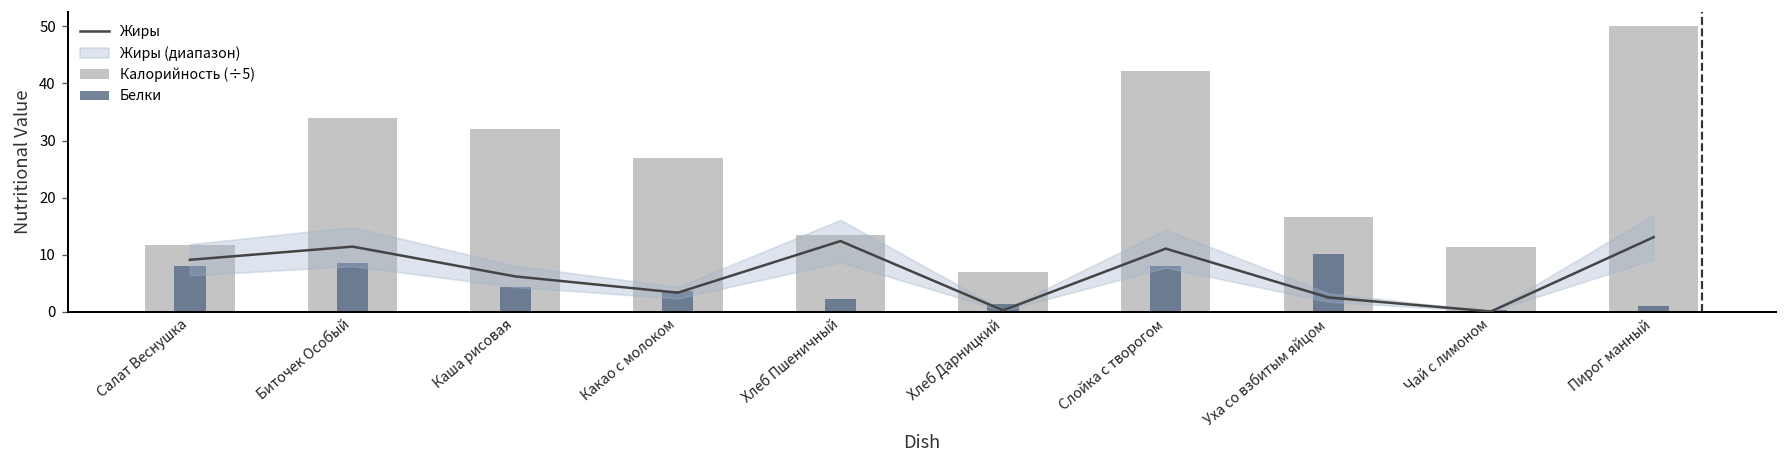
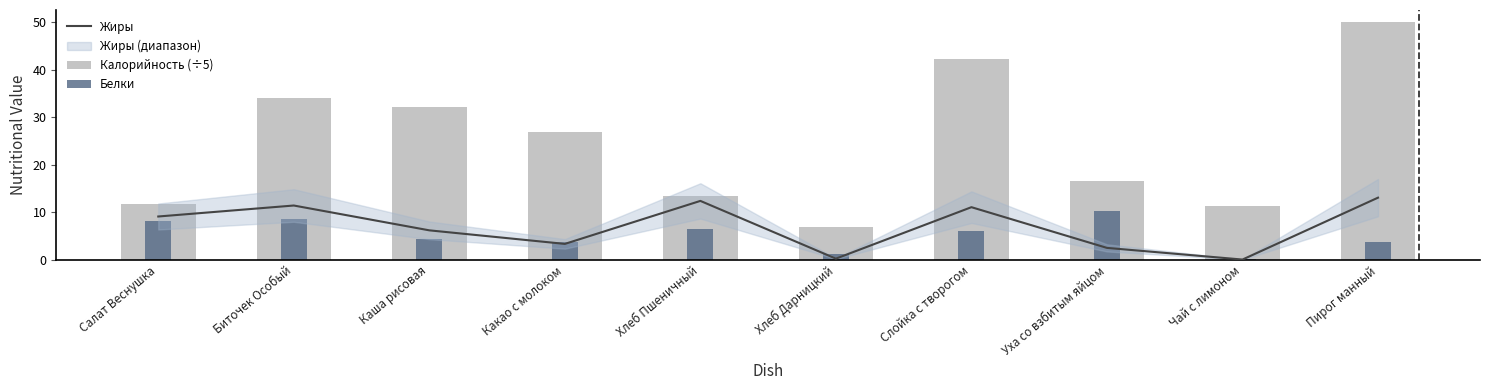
Белки, Хлеб Пшеничный: 2 -> 7
Белки, Слойка с творогом: 8 -> 6
Белки, Пирог манный: 1 -> 4
